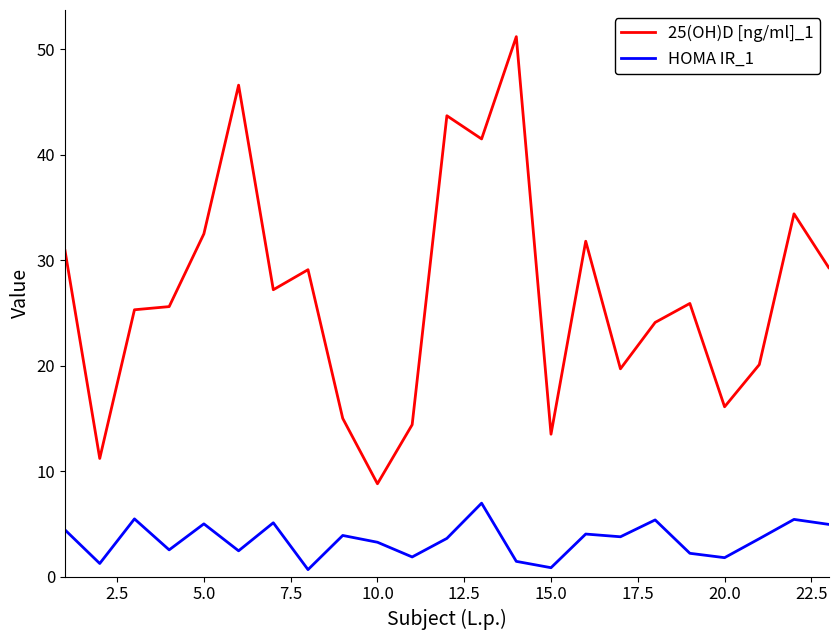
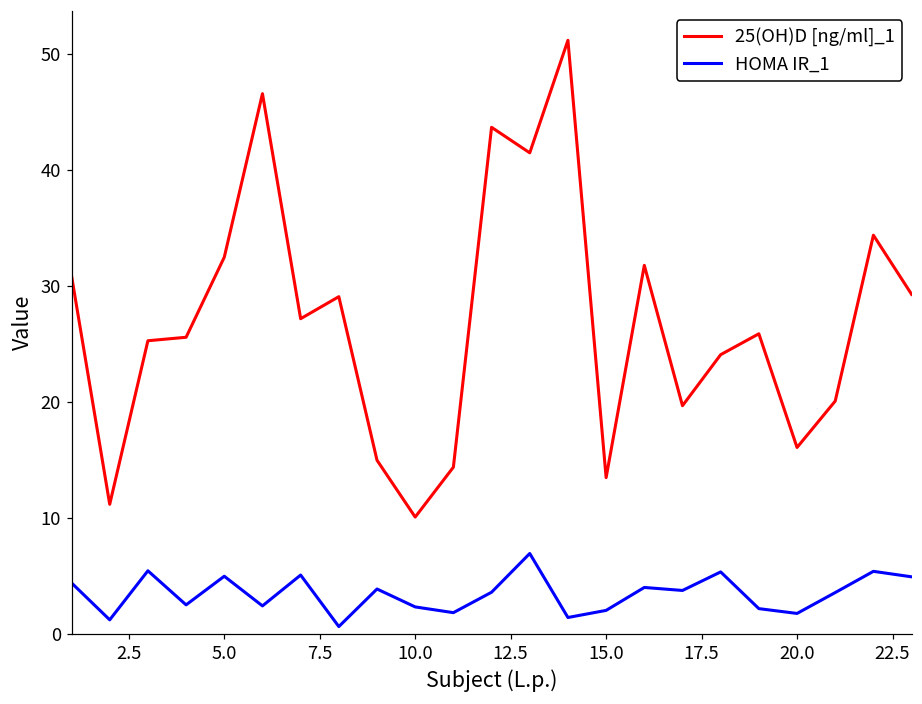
25(OH)D [ng/ml]_1, 10.0: 8.8 -> 10.1
HOMA IR_1, 10.0: 3.3 -> 2.4
HOMA IR_1, 15.0: 0.8 -> 2.1
